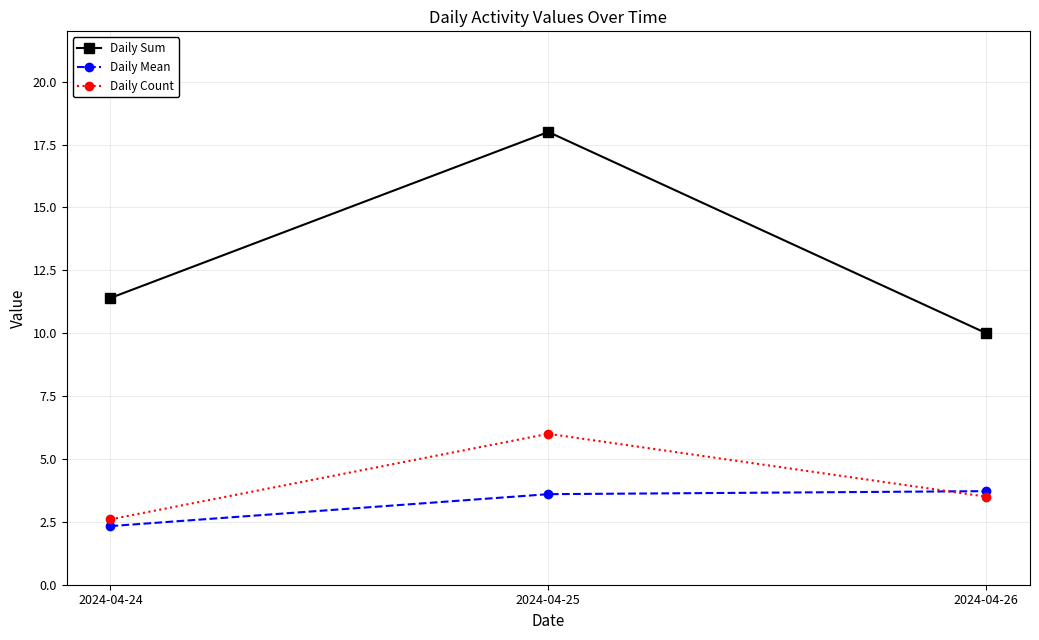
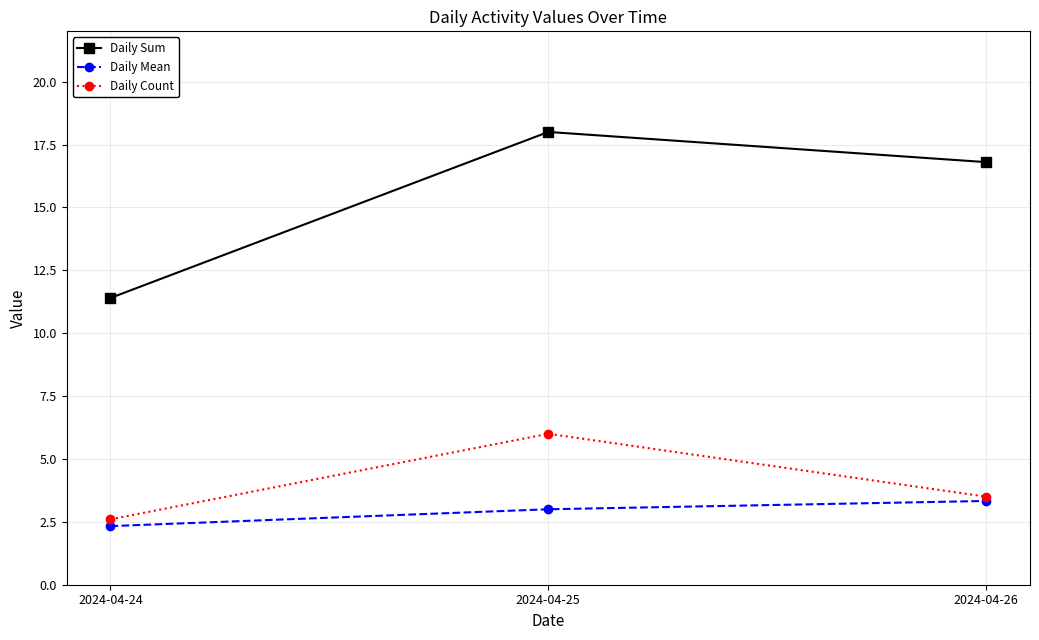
Daily Mean, 2024-04-25: 3.6 -> 3.0
Daily Sum, 2024-04-26: 10.0 -> 16.8
Daily Mean, 2024-04-26: 3.7 -> 3.3
